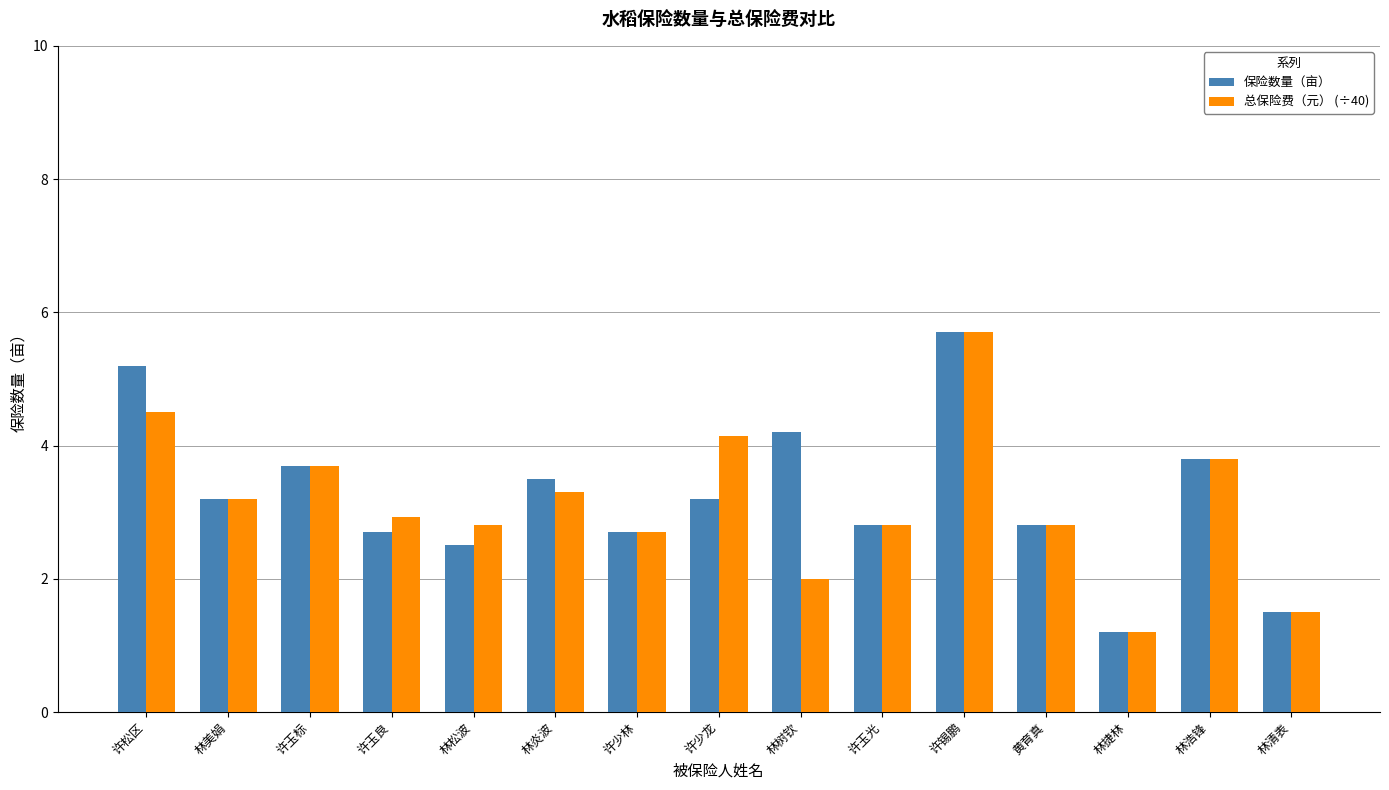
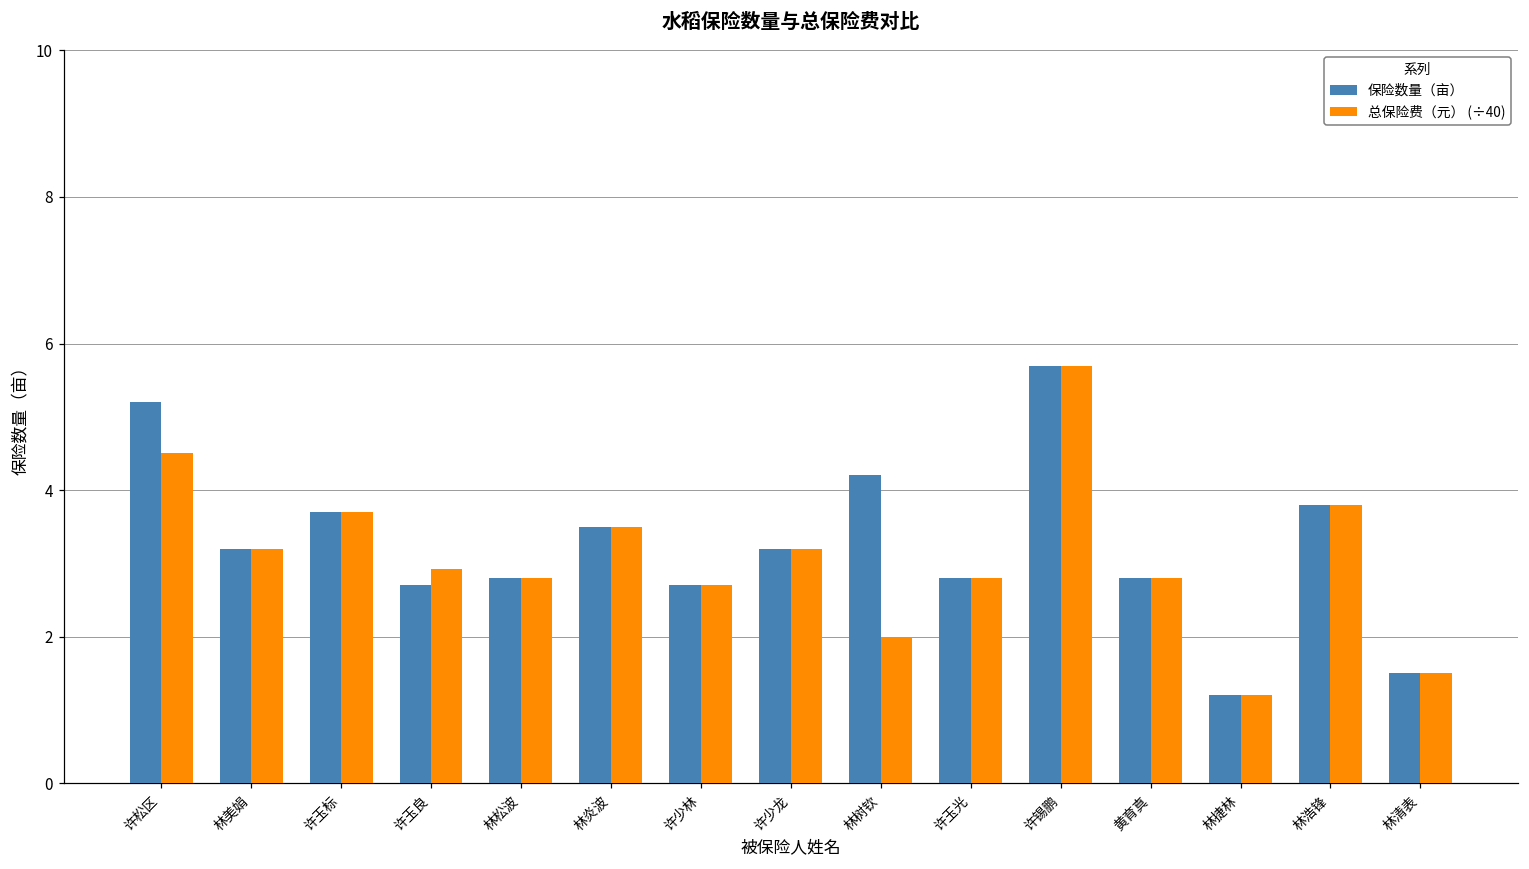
保险数量（亩）, 林松波: 2.5 -> 2.8
总保险费（元） (÷40), 林炎波: 3.3 -> 3.5
总保险费（元） (÷40), 许少龙: 4.2 -> 3.2
